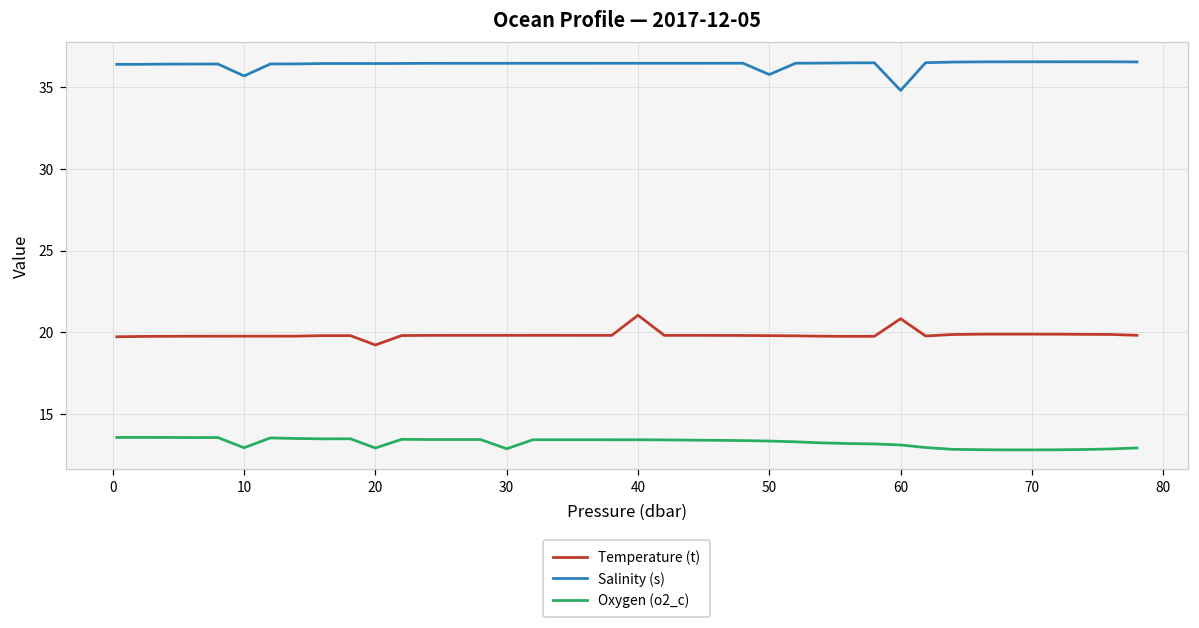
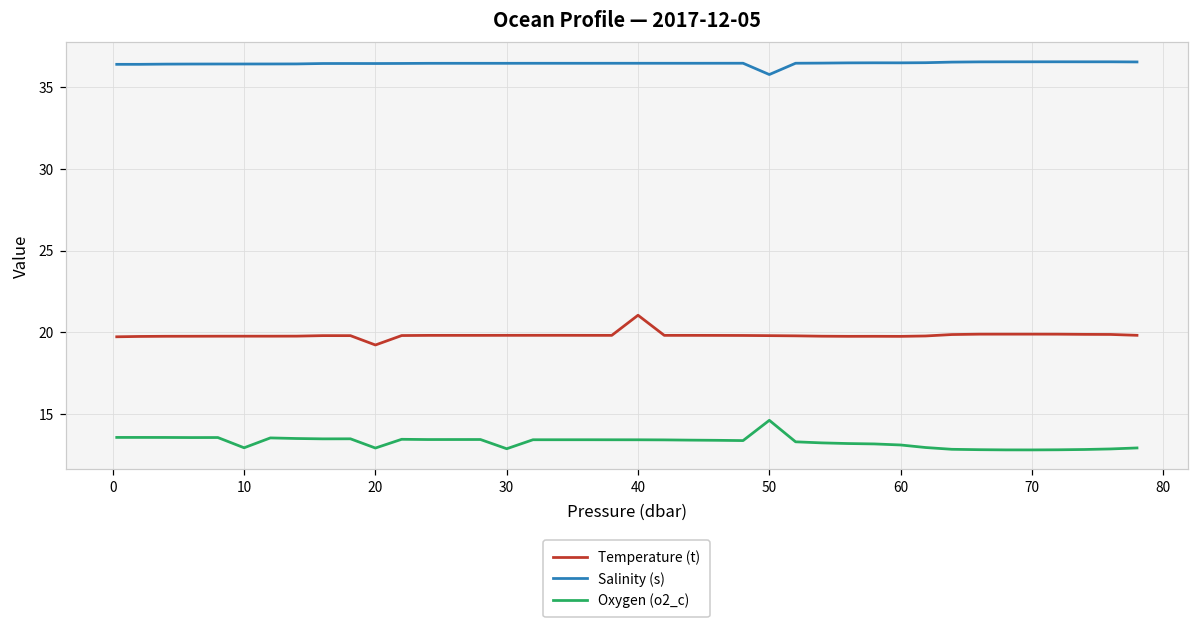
Salinity (s), 10: 35.7 -> 36.4
Oxygen (o2_c), 50: 13.4 -> 14.6
Temperature (t), 60: 20.8 -> 19.8
Salinity (s), 60: 34.8 -> 36.5
